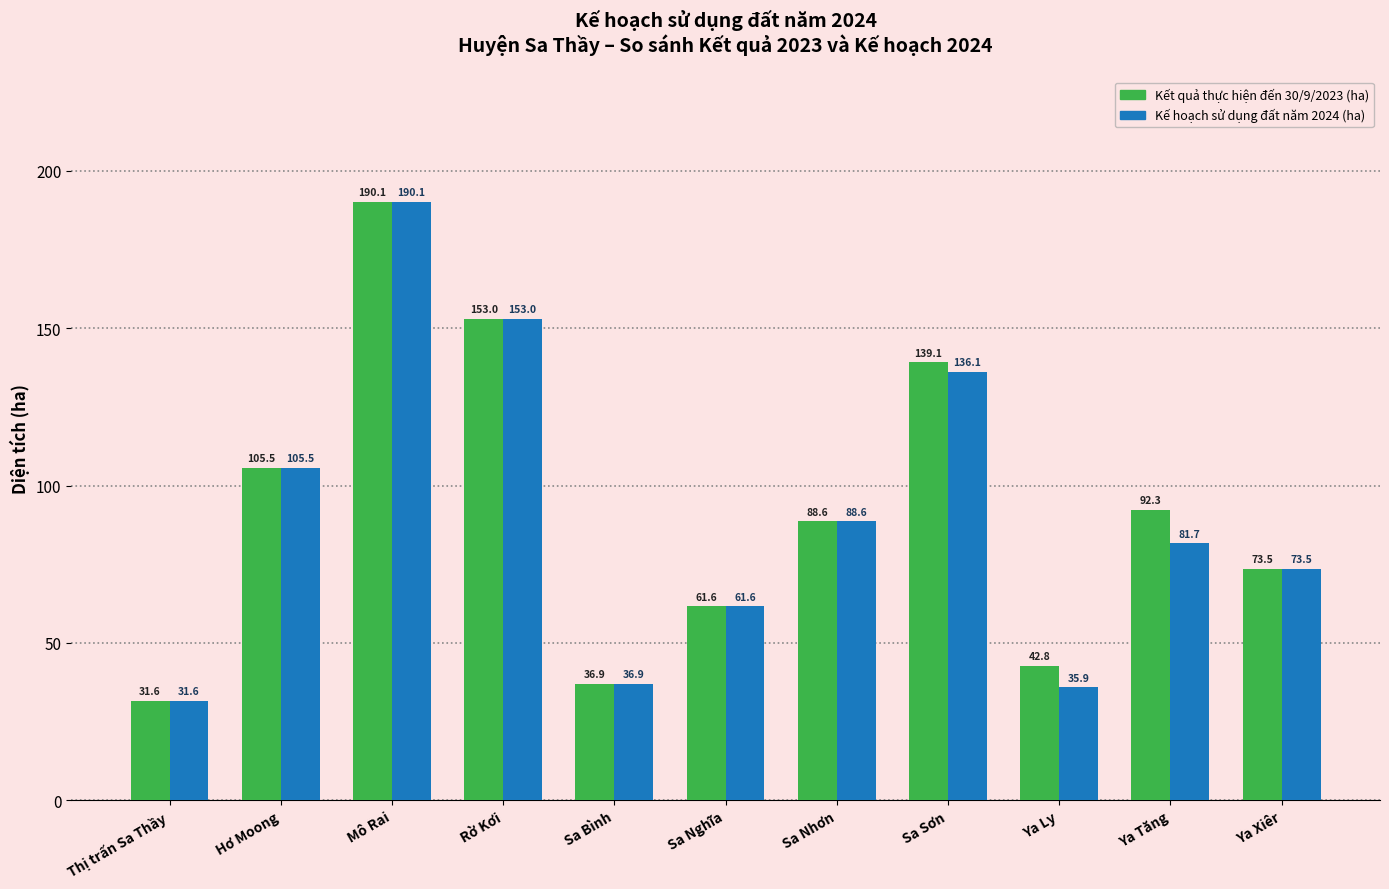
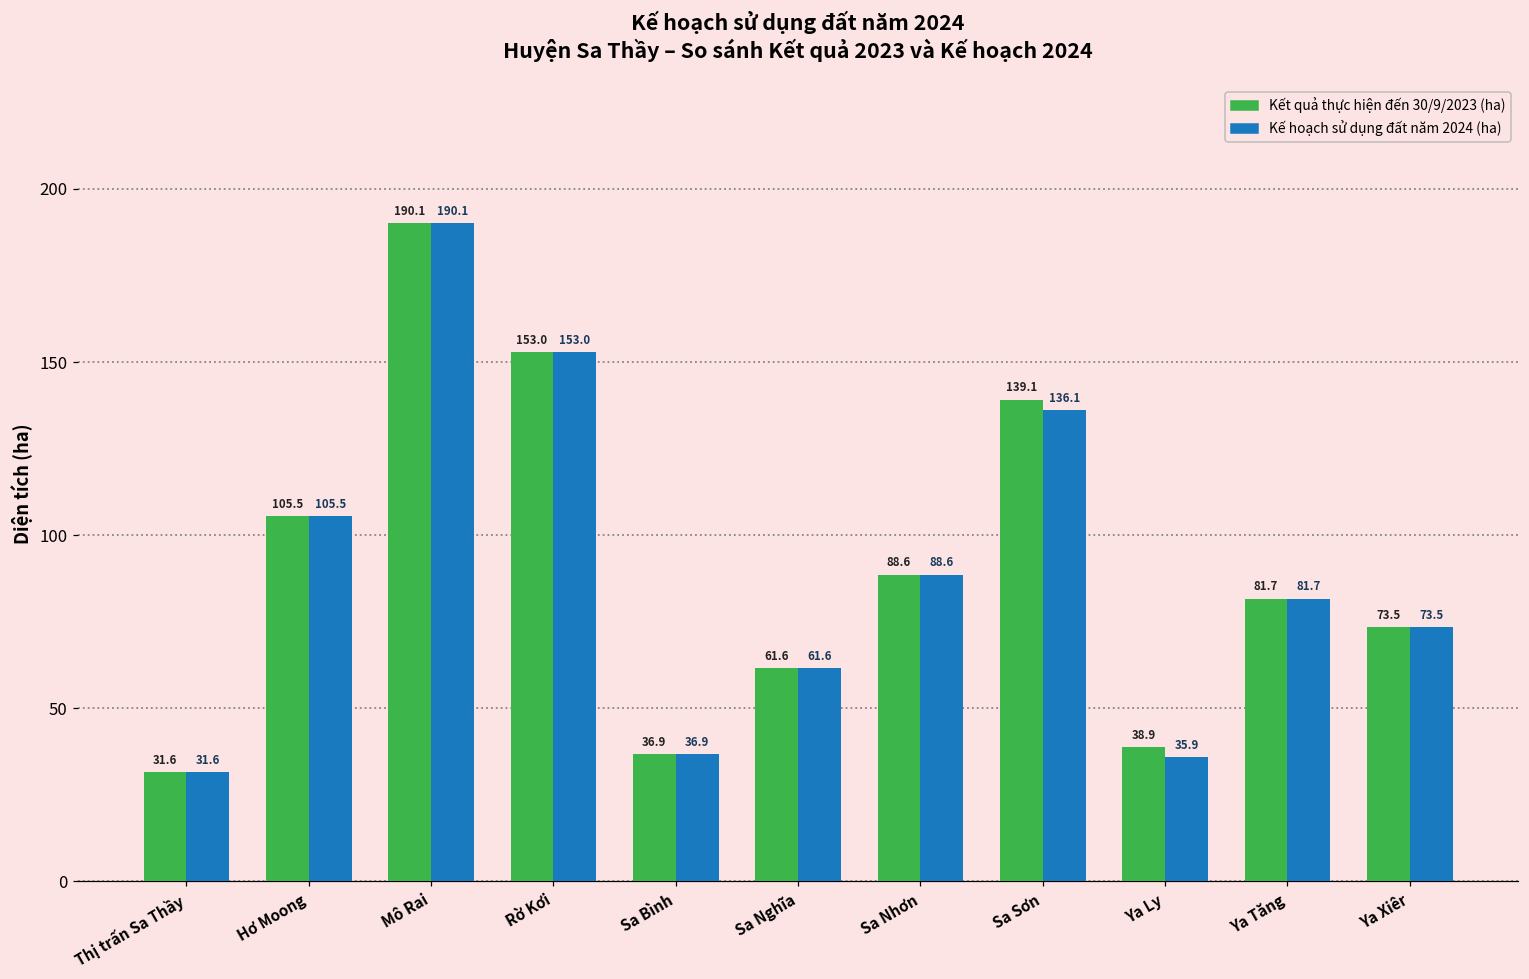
Kết quả thực hiện đến 30/9/2023 (ha), Ya Ly: 42.8 -> 38.9
Kết quả thực hiện đến 30/9/2023 (ha), Ya Tăng: 92.3 -> 81.7
